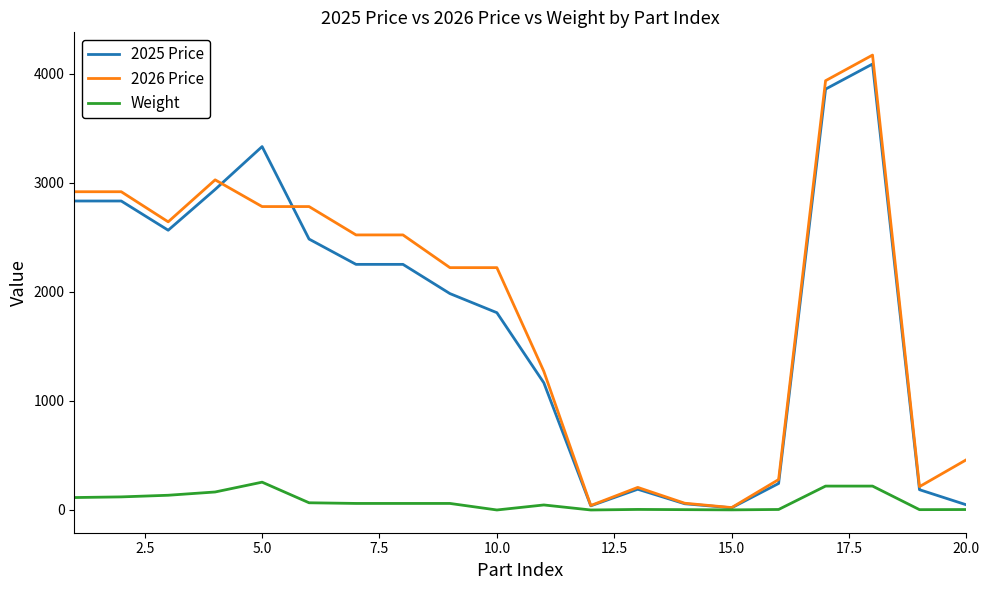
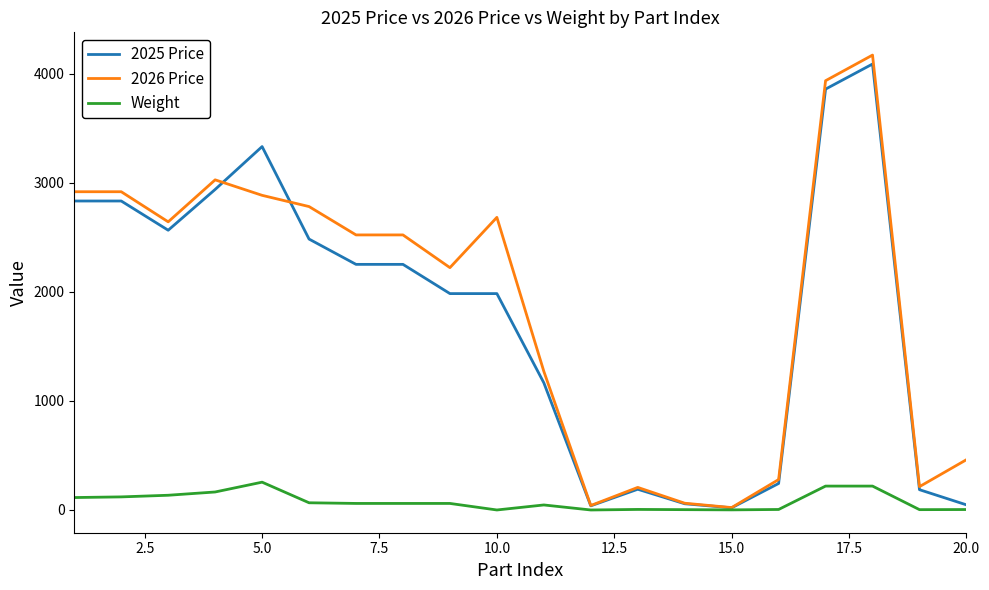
2026 Price, 5.0: 2780 -> 2890
2025 Price, 10.0: 1810 -> 1980
2026 Price, 10.0: 2220 -> 2680
